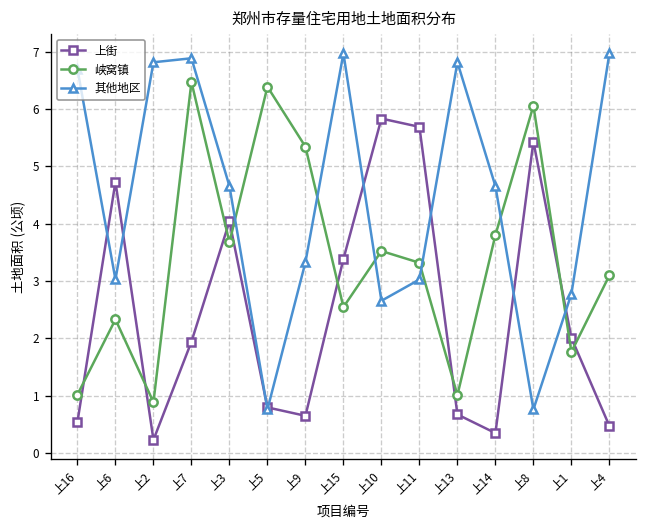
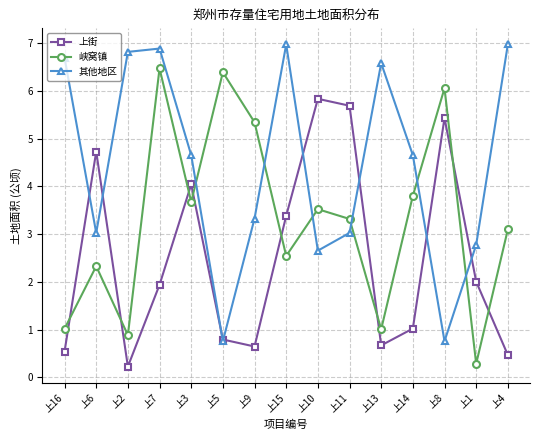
其他地区, 上13: 6.8 -> 6.6
上街, 上14: 0.3 -> 1.0
峡窝镇, 上1: 1.8 -> 0.3
